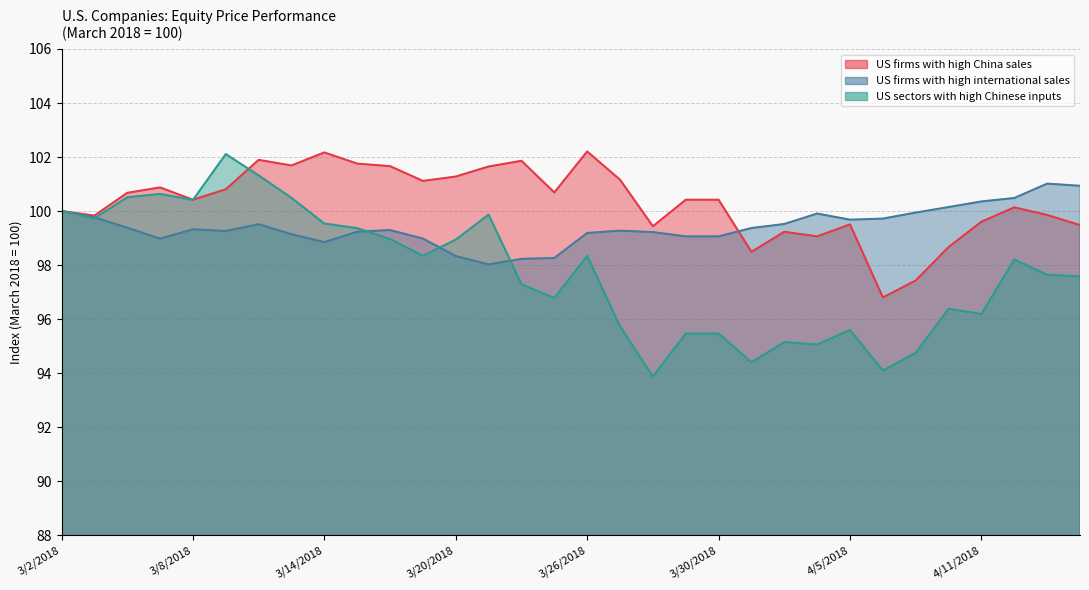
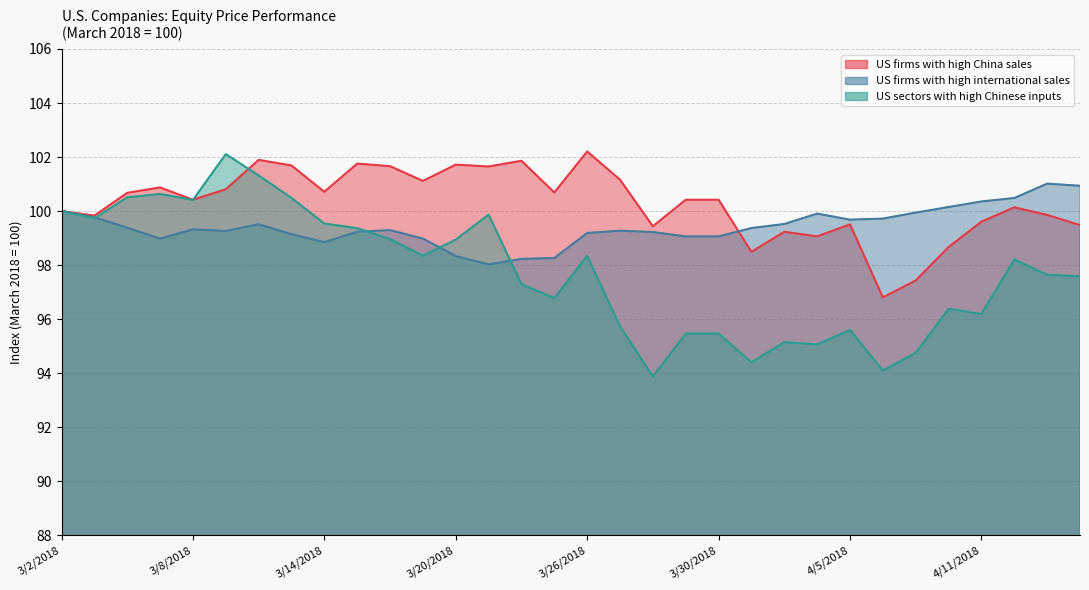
US firms with high China sales, 3/14/2018: 102.2 -> 100.7
US firms with high China sales, 3/20/2018: 101.3 -> 101.7
